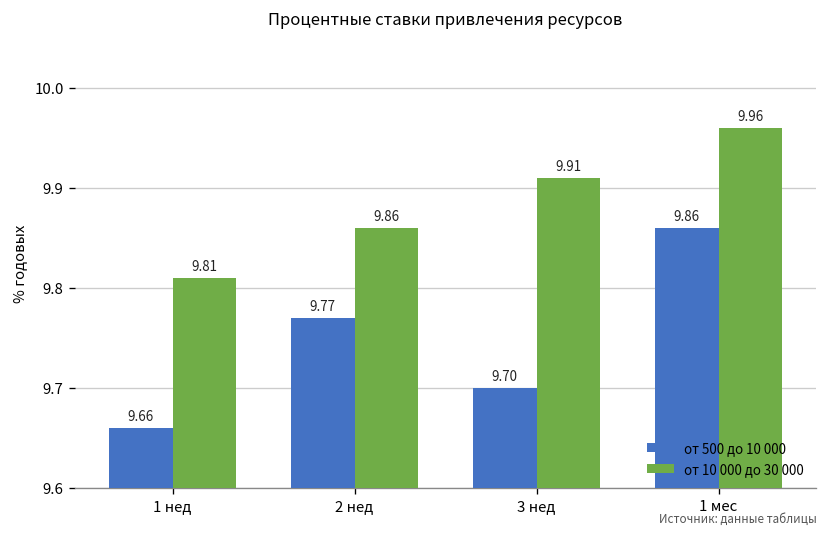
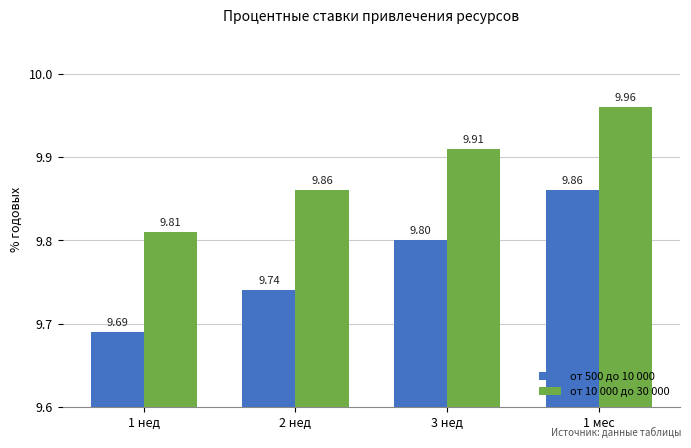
от 500 до 10 000, 1 нед: 9.66 -> 9.69
от 500 до 10 000, 2 нед: 9.77 -> 9.74
от 500 до 10 000, 3 нед: 9.70 -> 9.80
